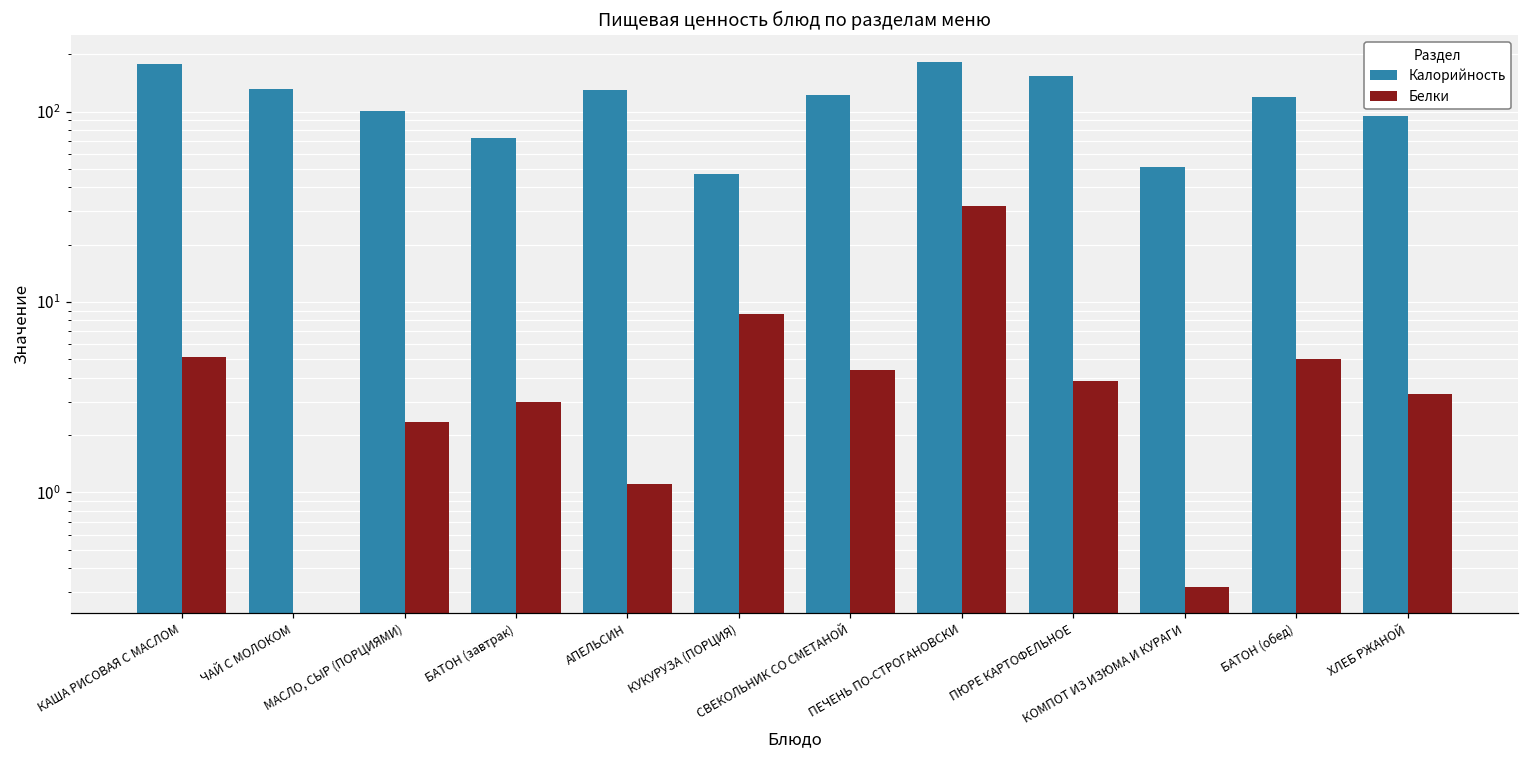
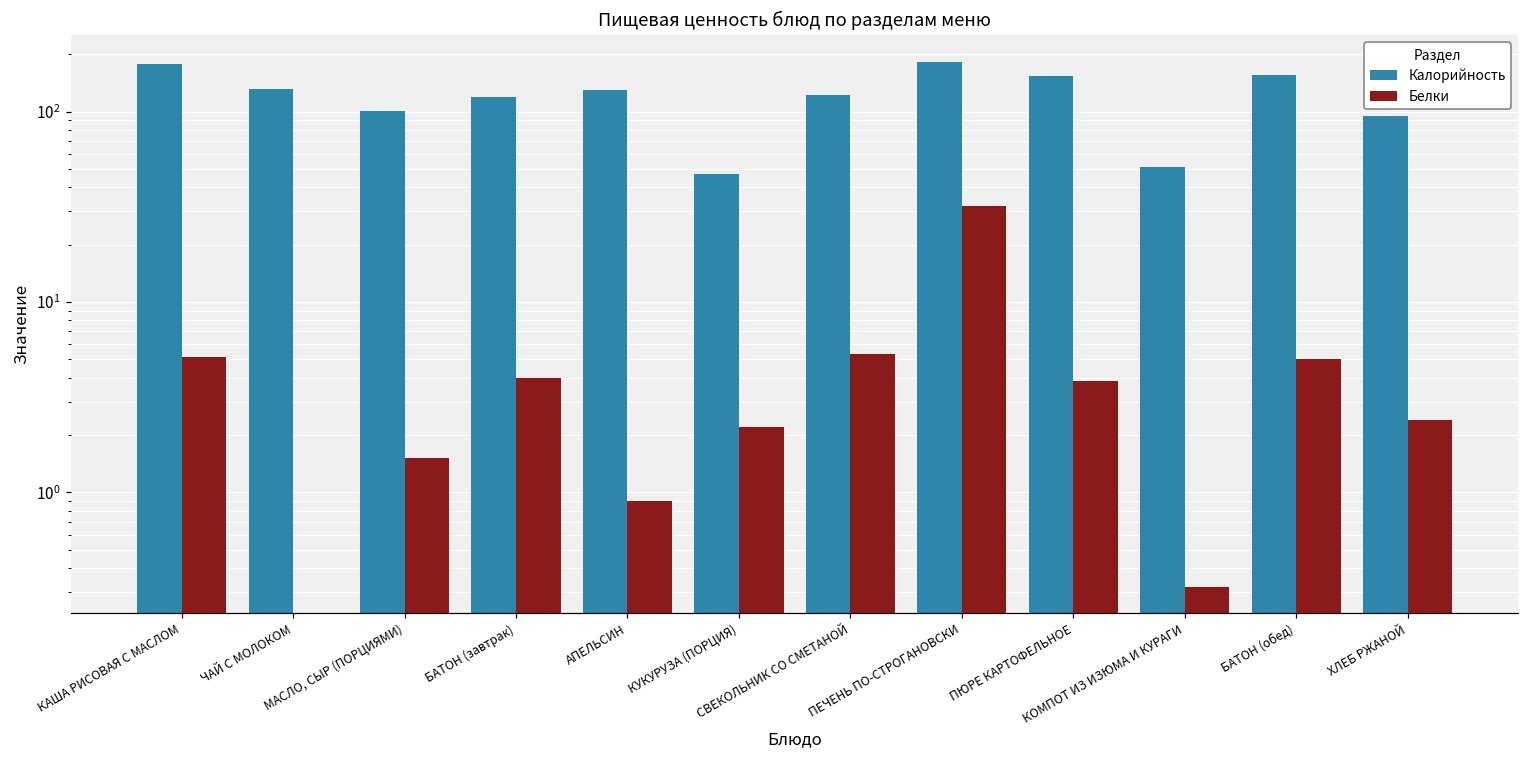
Белки, МАСЛО, СЫР (ПОРЦИЯМИ): 2.3 -> 1.5
Калорийность, БАТОН (завтрак): 73 -> 120
Белки, БАТОН (завтрак): 3 -> 4
Белки, АПЕЛЬСИН: 1.1 -> 0.9
Белки, КУКУРУЗА (ПОРЦИЯ): 9 -> 2.2
Белки, СВЕКОЛЬНИК СО СМЕТАНОЙ: 4.4 -> 5.3
Калорийность, БАТОН (обед): 120 -> 160
Белки, ХЛЕБ РЖАНОЙ: 3.3 -> 2.4
